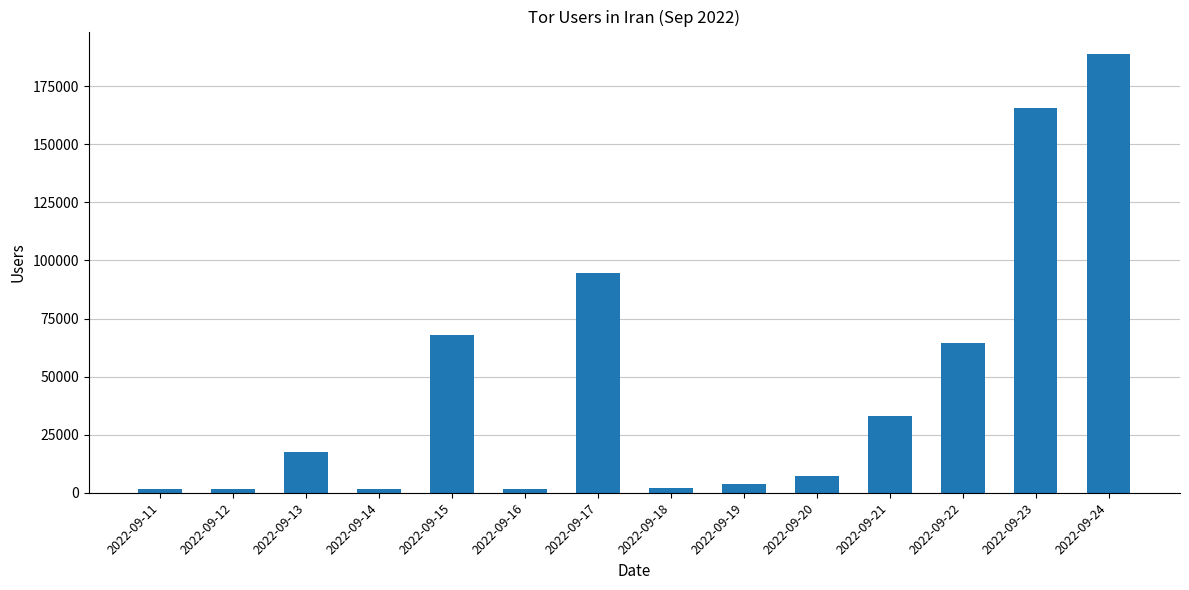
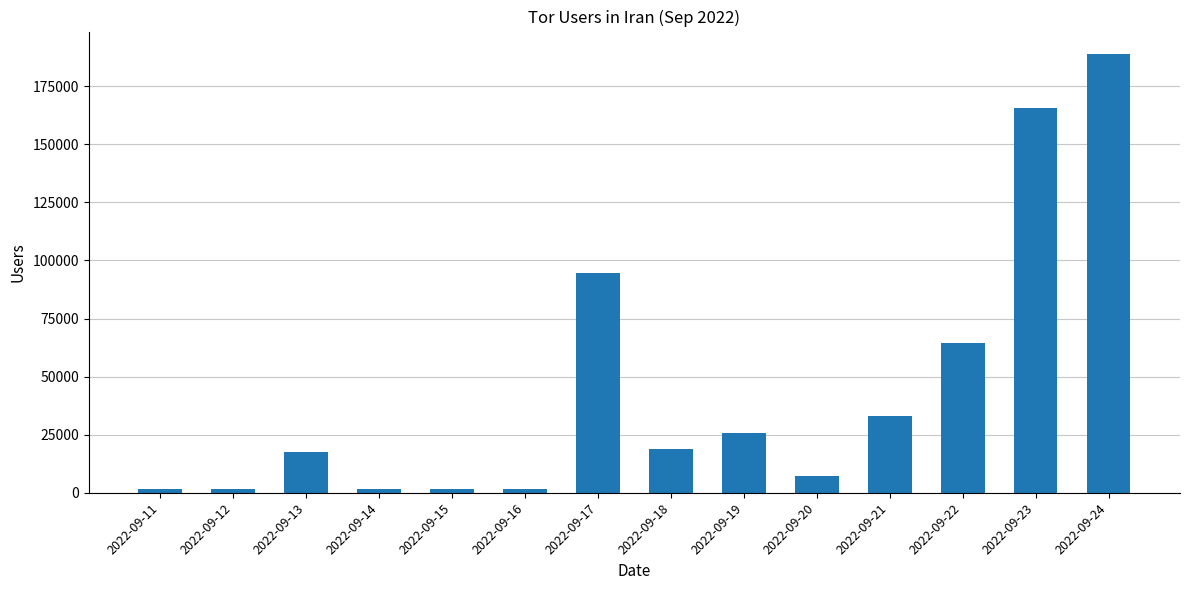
2022-09-15: 68000 -> 2000
2022-09-18: 2000 -> 19000
2022-09-19: 4000 -> 26000
